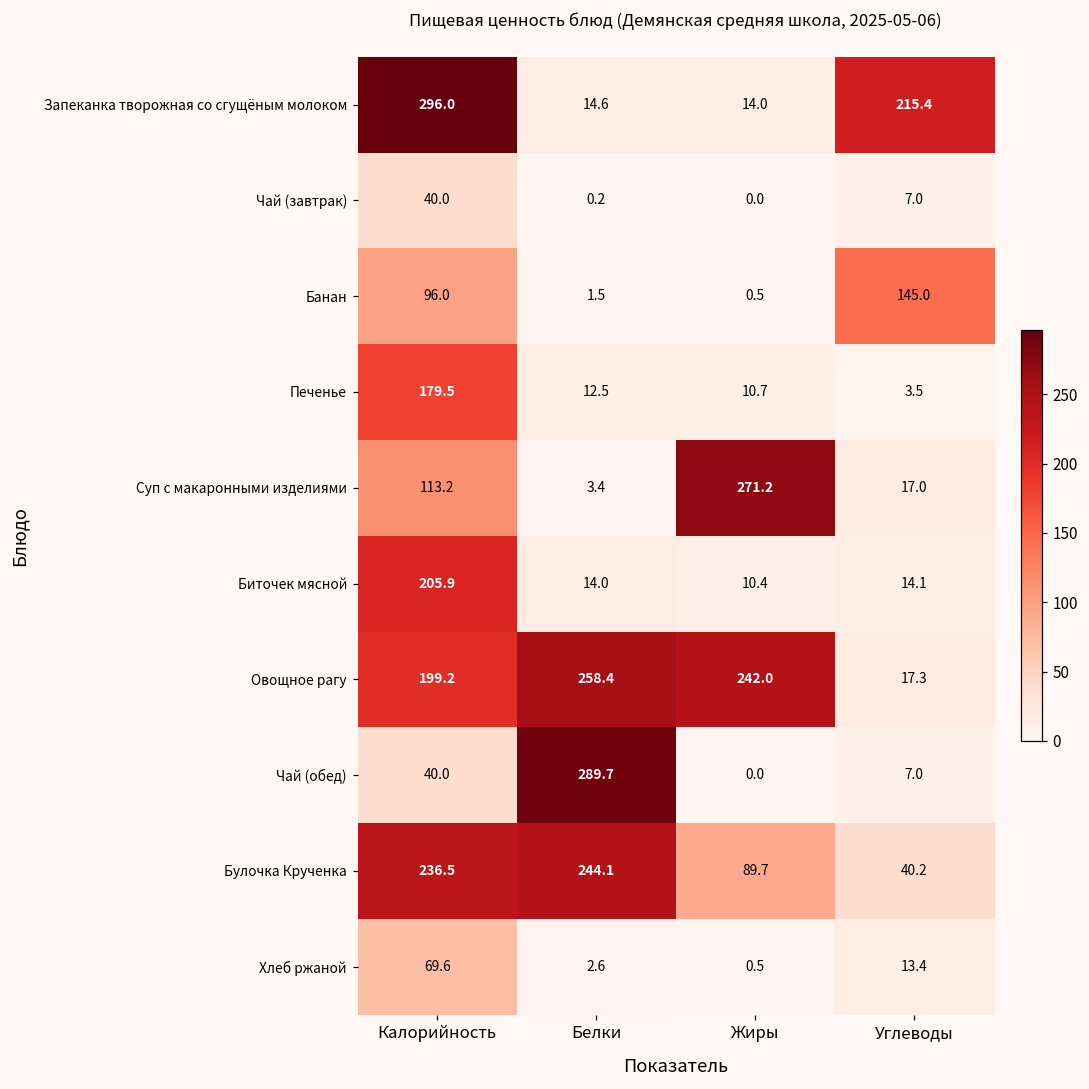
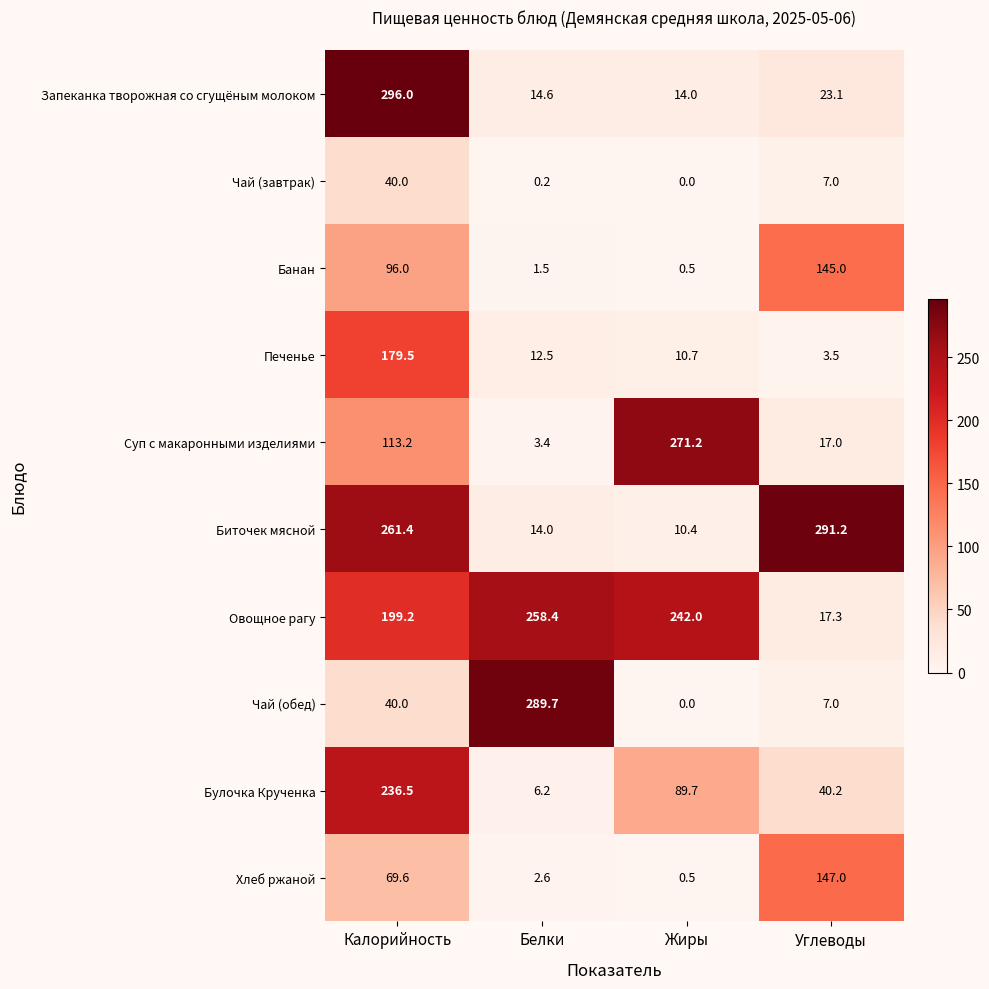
Запеканка творожная со сгущёным молоком, Углеводы: 215.4 -> 23.1
Биточек мясной, Калорийность: 205.9 -> 261.4
Биточек мясной, Углеводы: 14.1 -> 291.2
Булочка Крученка, Белки: 244.1 -> 6.2
Хлеб ржаной, Углеводы: 13.4 -> 147.0
